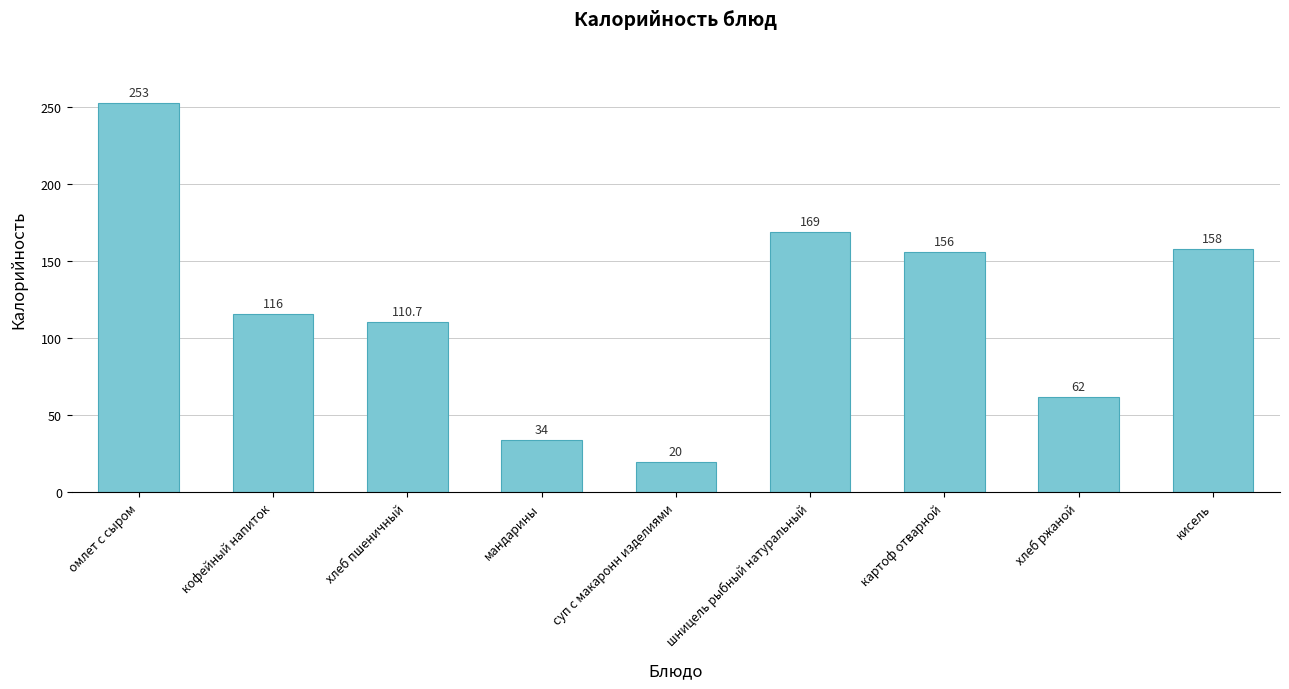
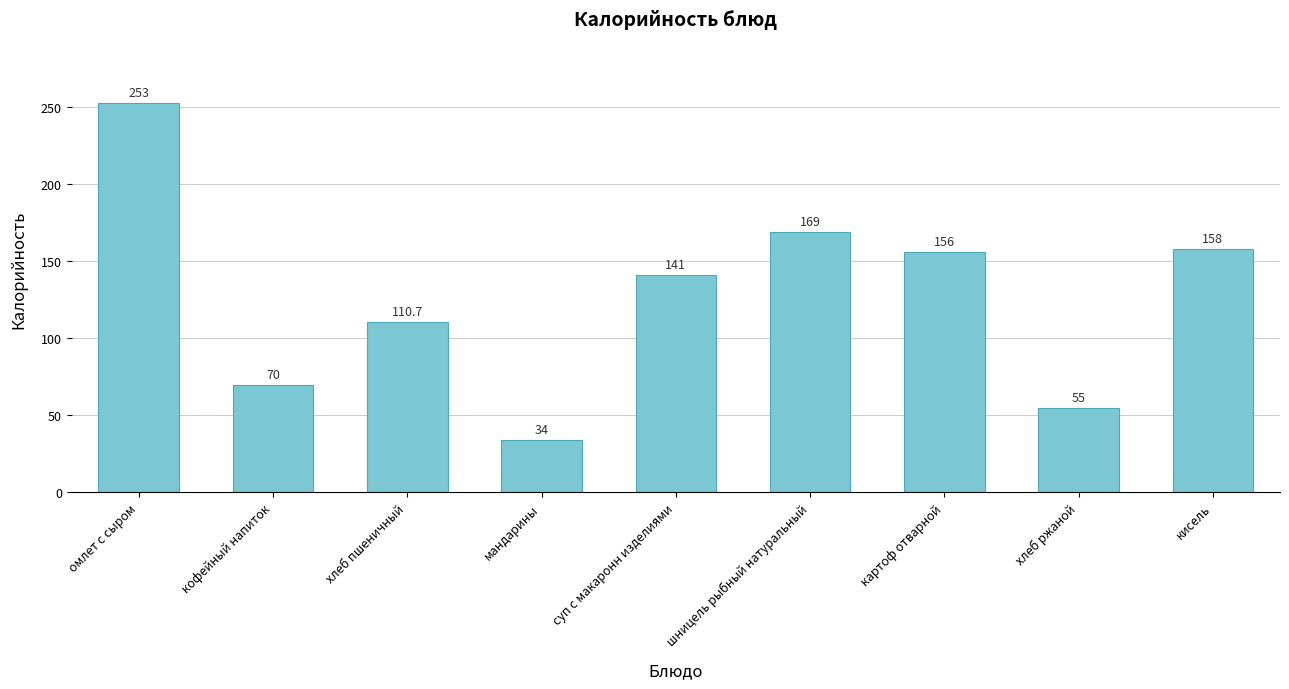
кофейный напиток: 116 -> 70
суп с макаронн изделиями: 20 -> 141
хлеб ржаной: 62 -> 55
